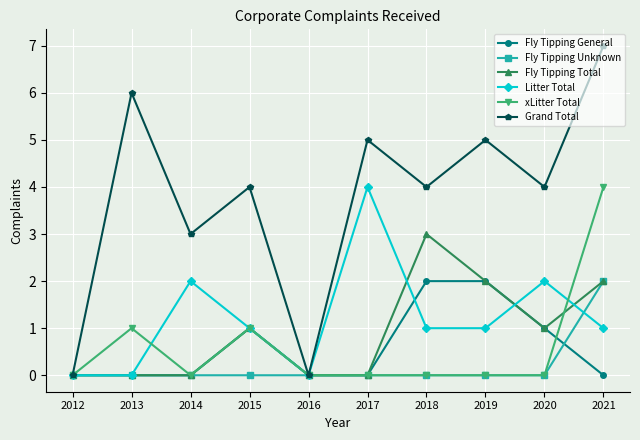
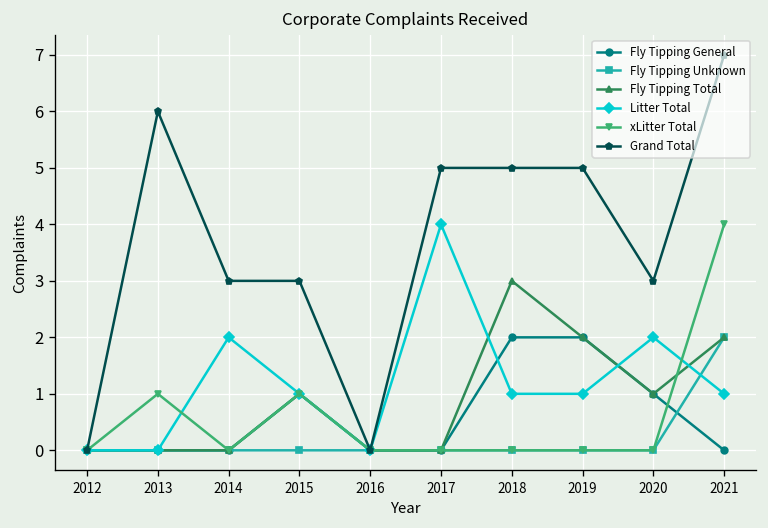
Grand Total, 2015: 4 -> 3
Grand Total, 2018: 4 -> 5
Grand Total, 2020: 4 -> 3
